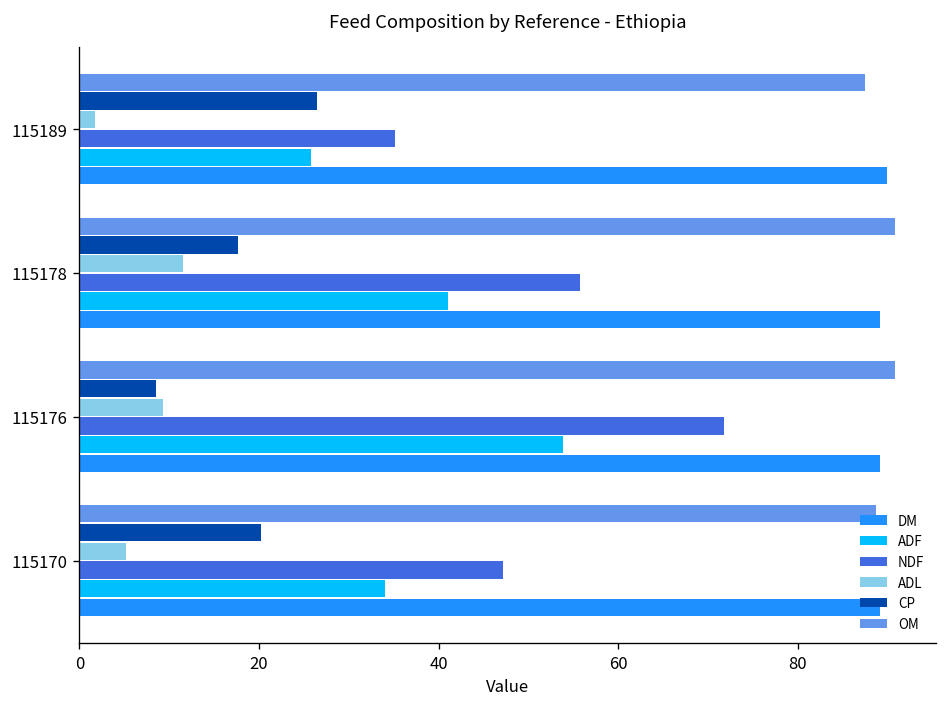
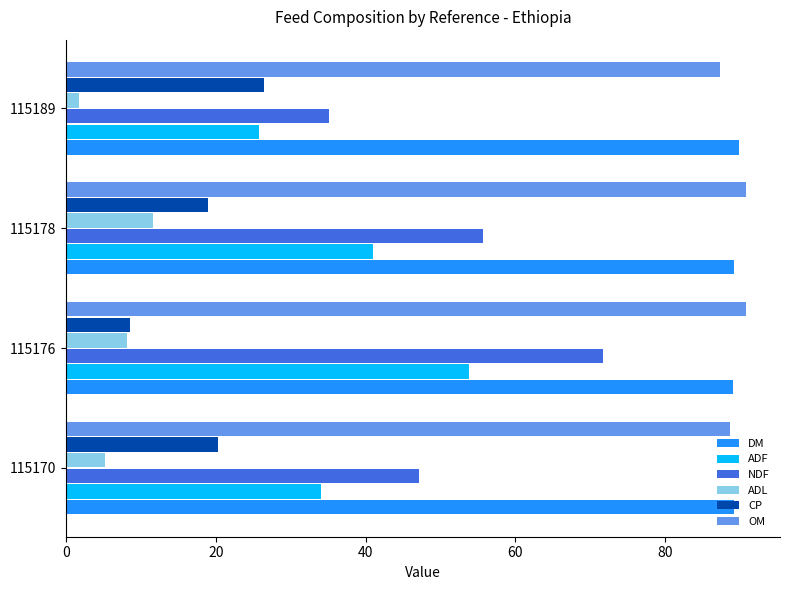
CP, 115178: 18 -> 19
ADL, 115176: 9 -> 8
